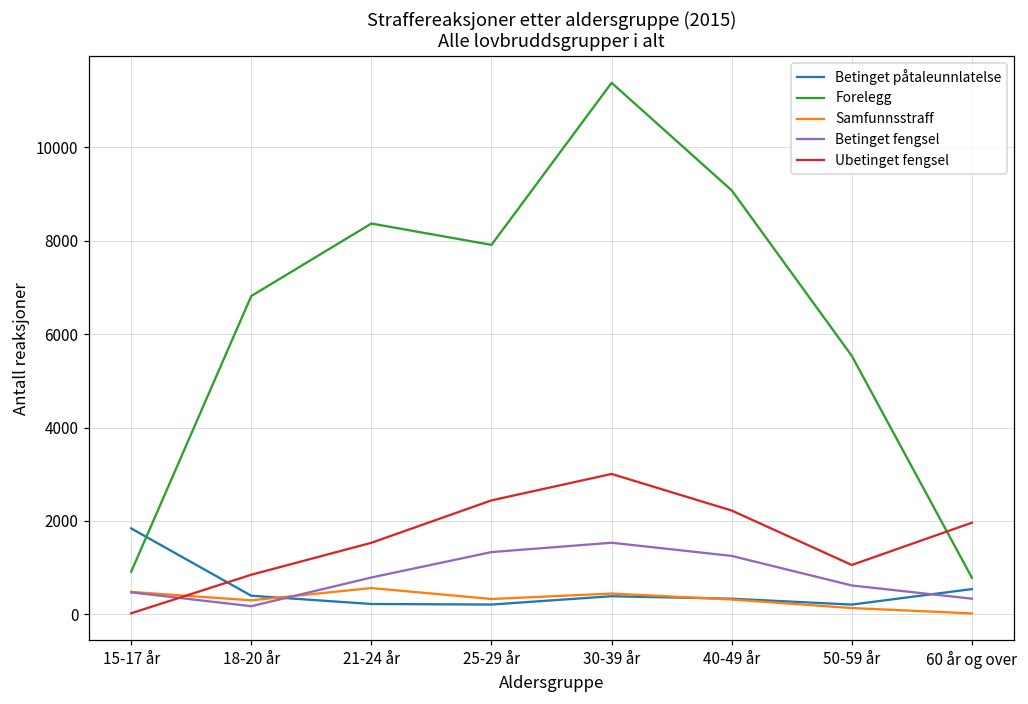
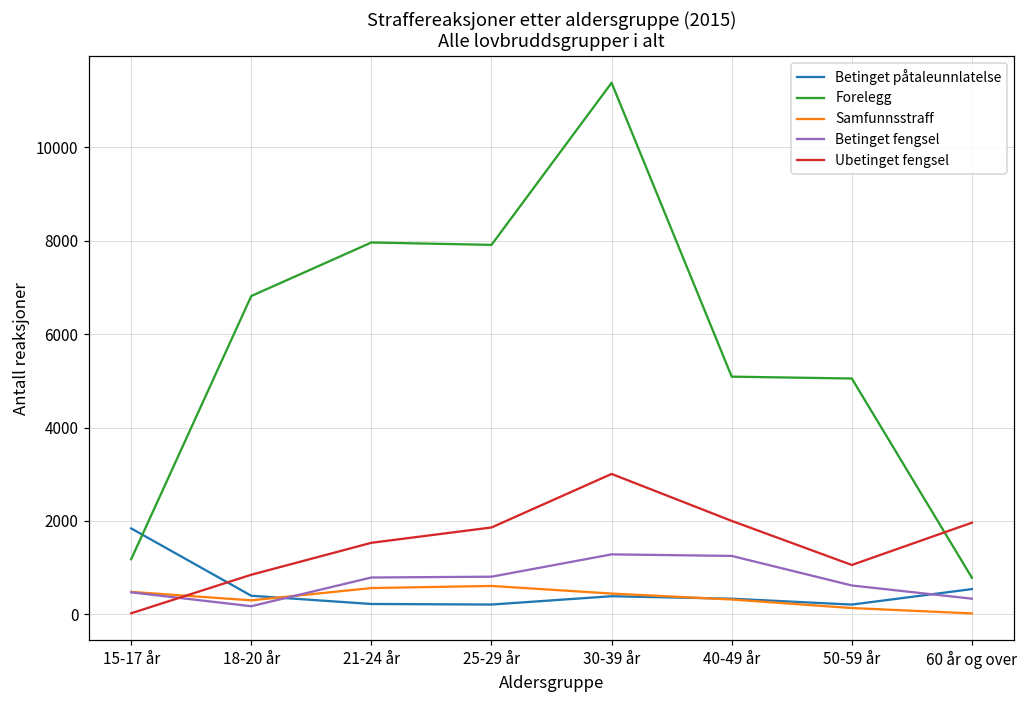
Forelegg, 15-17 år: 900 -> 1200
Forelegg, 21-24 år: 8400 -> 8000
Samfunnsstraff, 25-29 år: 300 -> 600
Betinget fengsel, 25-29 år: 1300 -> 800
Ubetinget fengsel, 25-29 år: 2400 -> 1900
Betinget fengsel, 30-39 år: 1500 -> 1300
Forelegg, 40-49 år: 9100 -> 5100
Ubetinget fengsel, 40-49 år: 2200 -> 2000
Forelegg, 50-59 år: 5500 -> 5000
